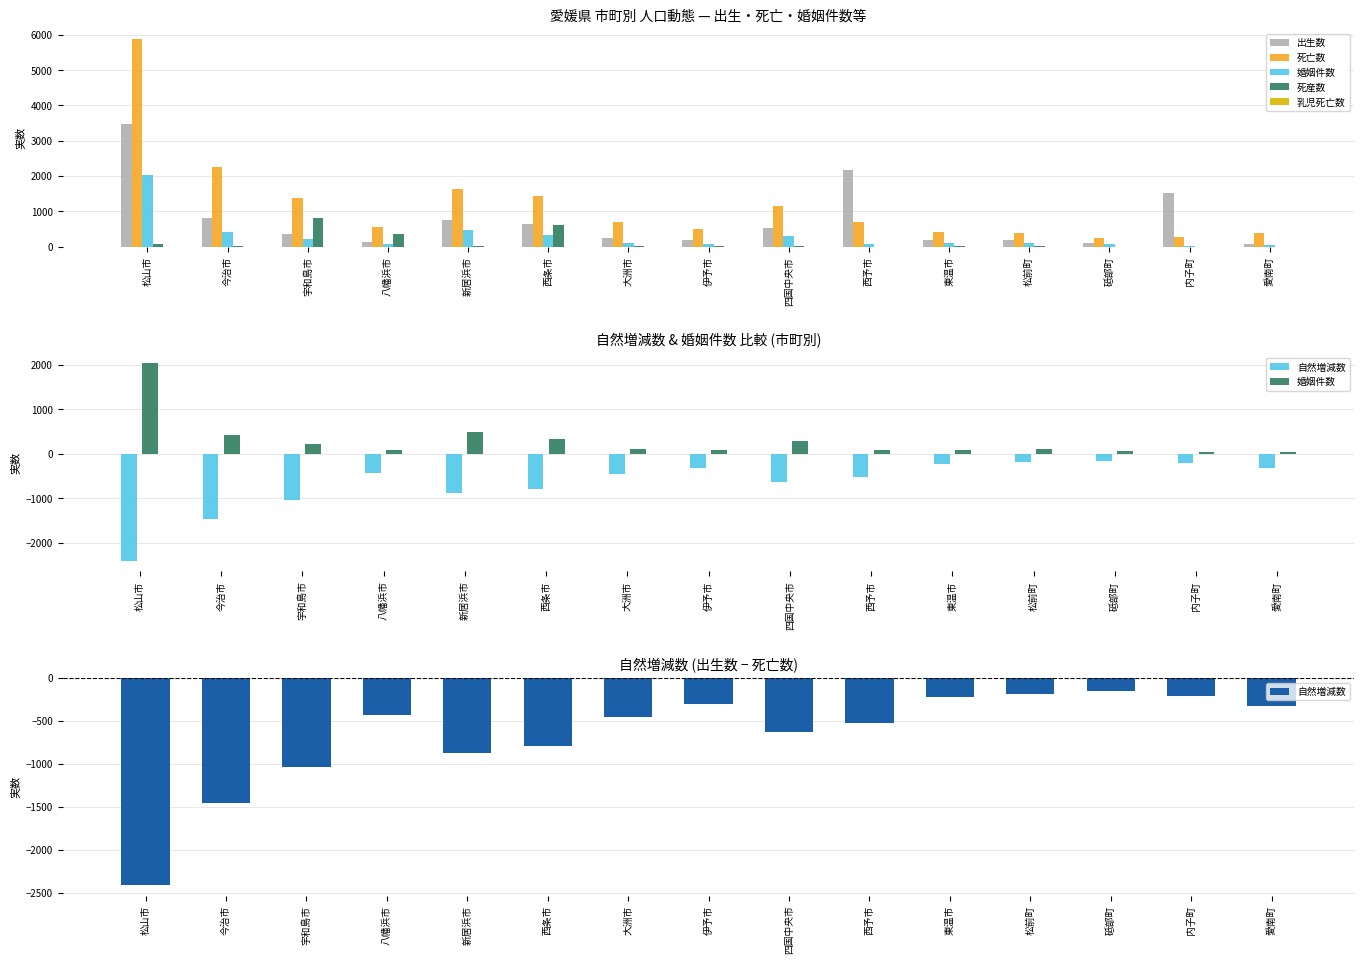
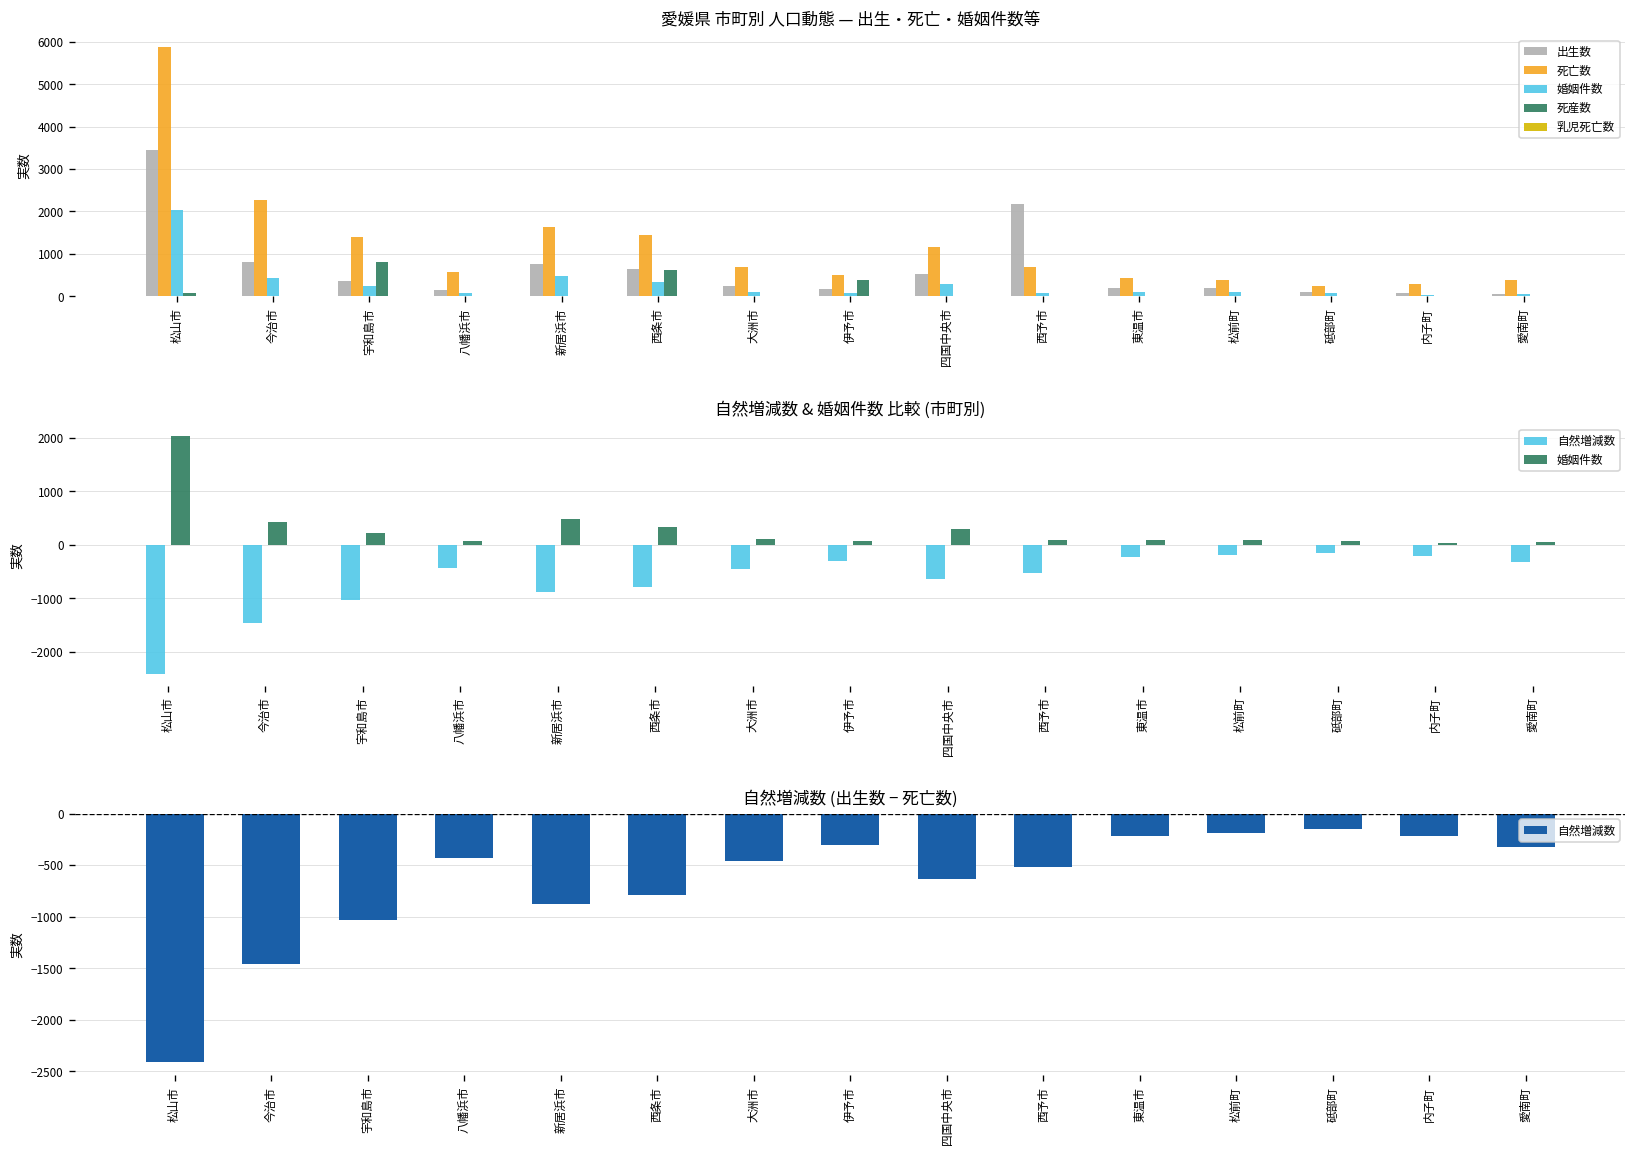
愛媛県 市町別 人口動態 — 出生・死亡・婚姻件数等, 死産数, 八幡浜市: 400 -> 0
愛媛県 市町別 人口動態 — 出生・死亡・婚姻件数等, 死産数, 伊予市: 0 -> 400
愛媛県 市町別 人口動態 — 出生・死亡・婚姻件数等, 出生数, 内子町: 1500 -> 100
